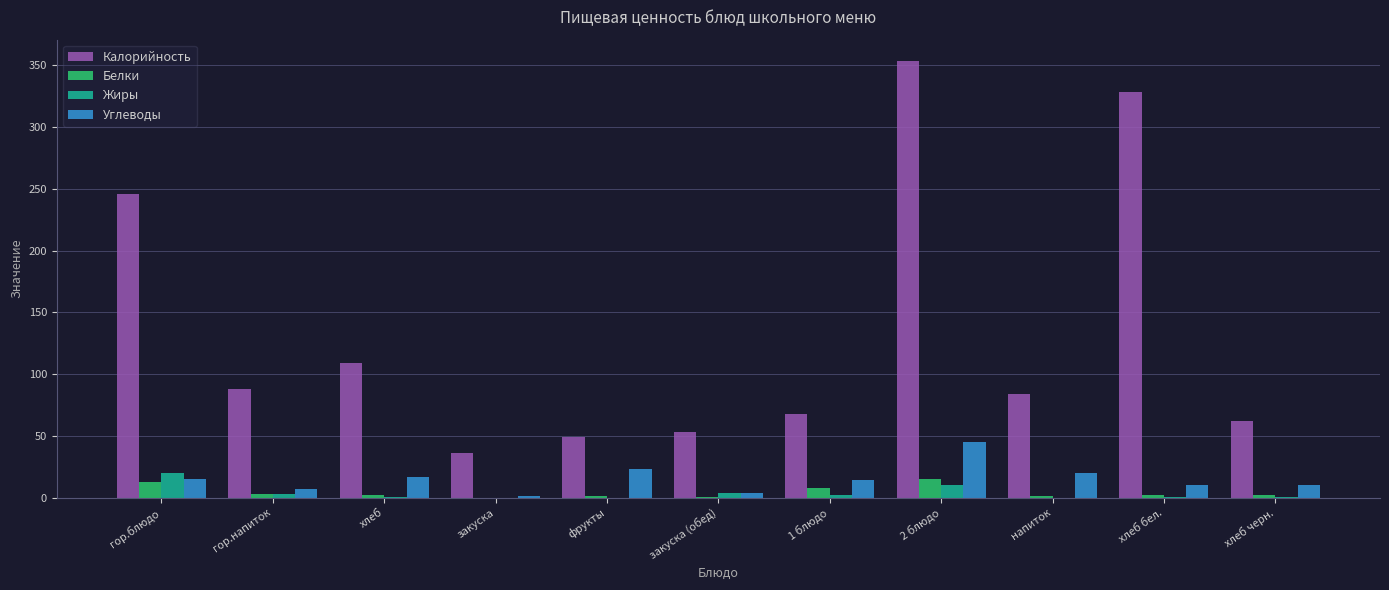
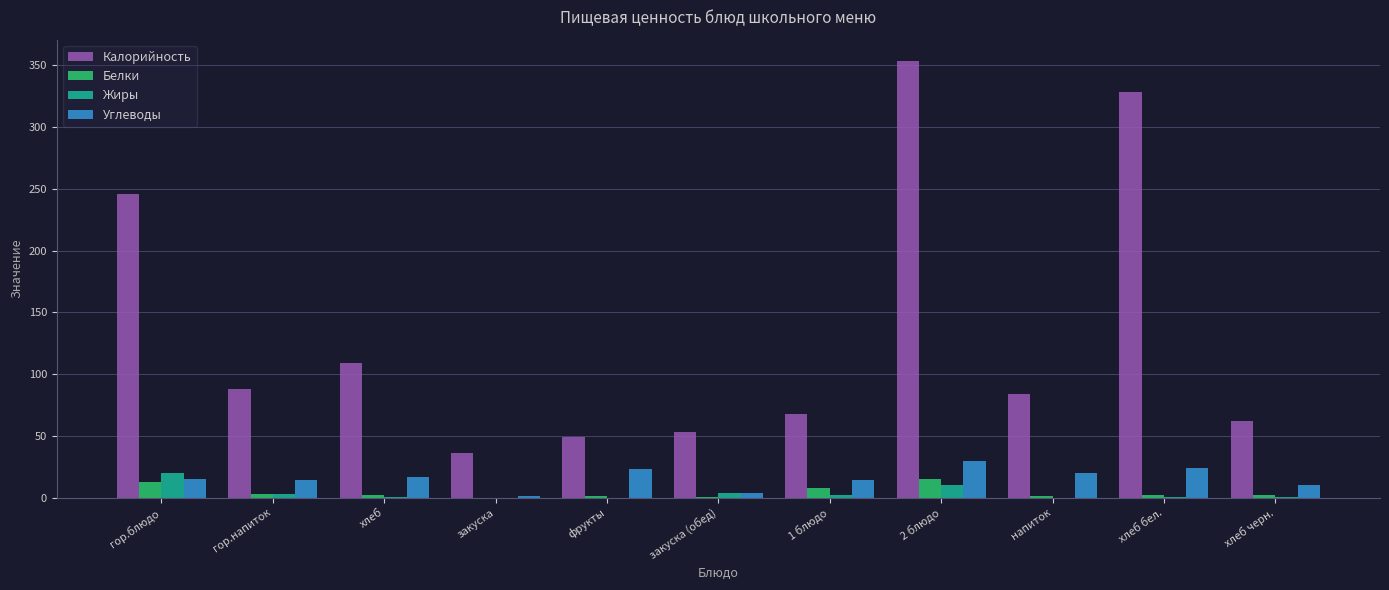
Углеводы, гор.напиток: 7 -> 14
Углеводы, 2 блюдо: 45 -> 30
Углеводы, хлеб бел.: 10 -> 24
